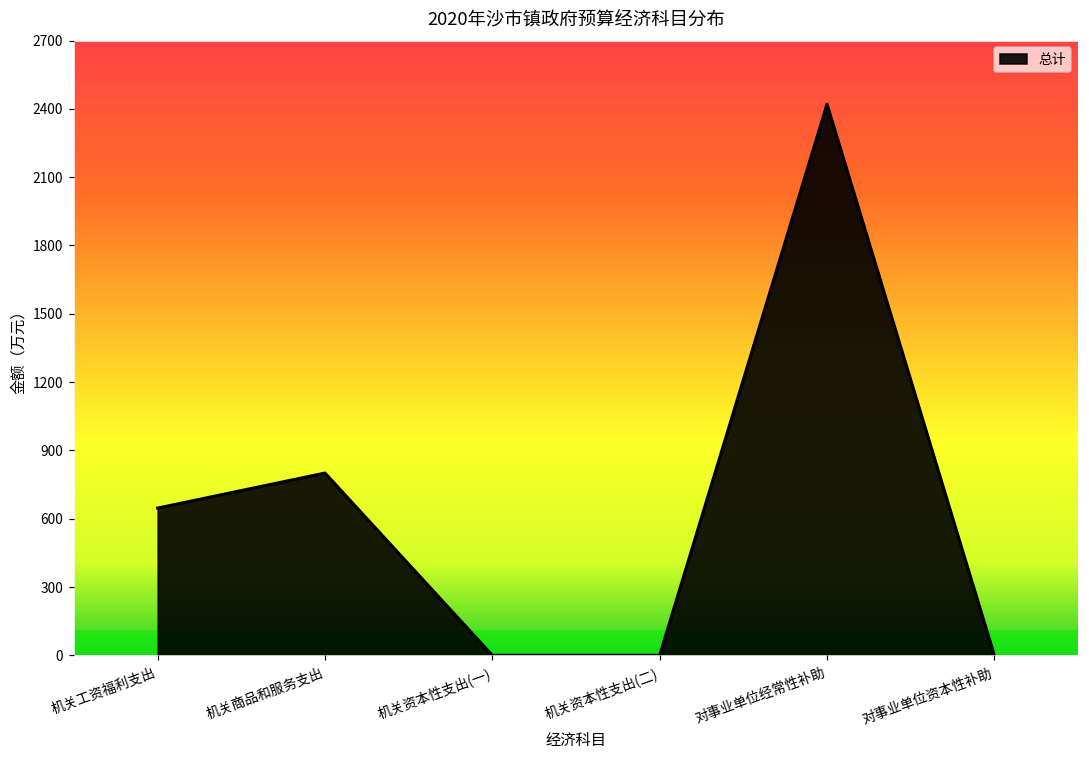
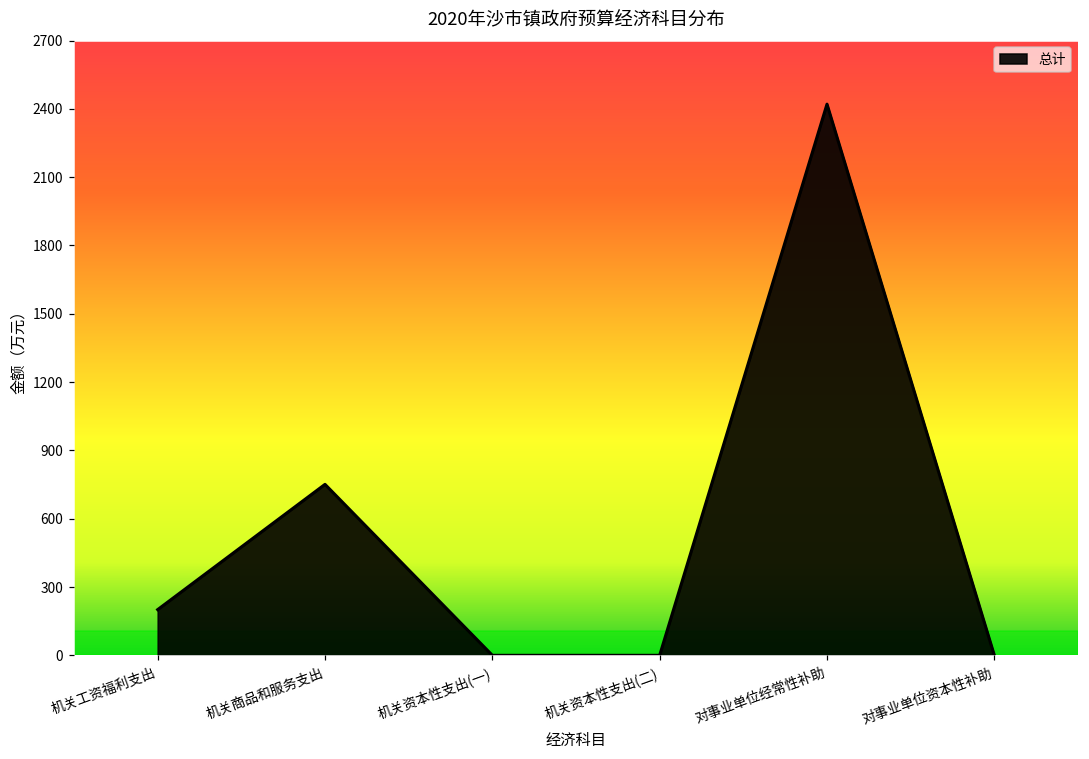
机关工资福利支出: 650 -> 200
机关商品和服务支出: 800 -> 750
